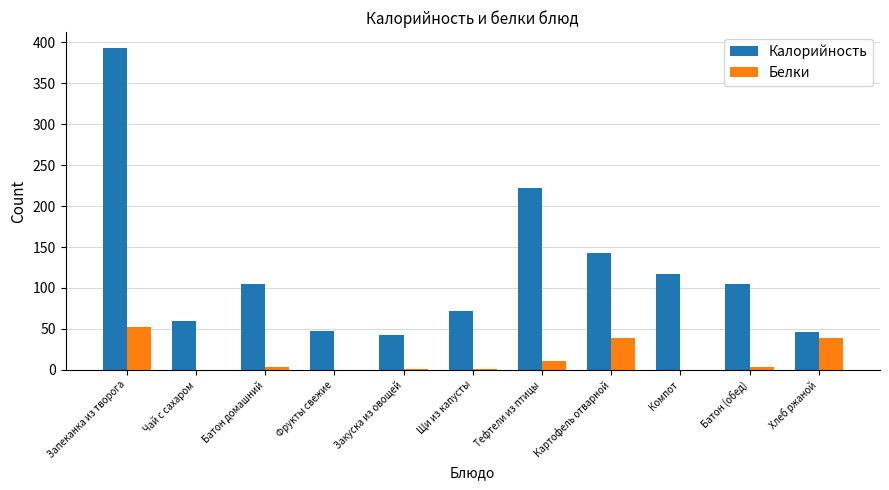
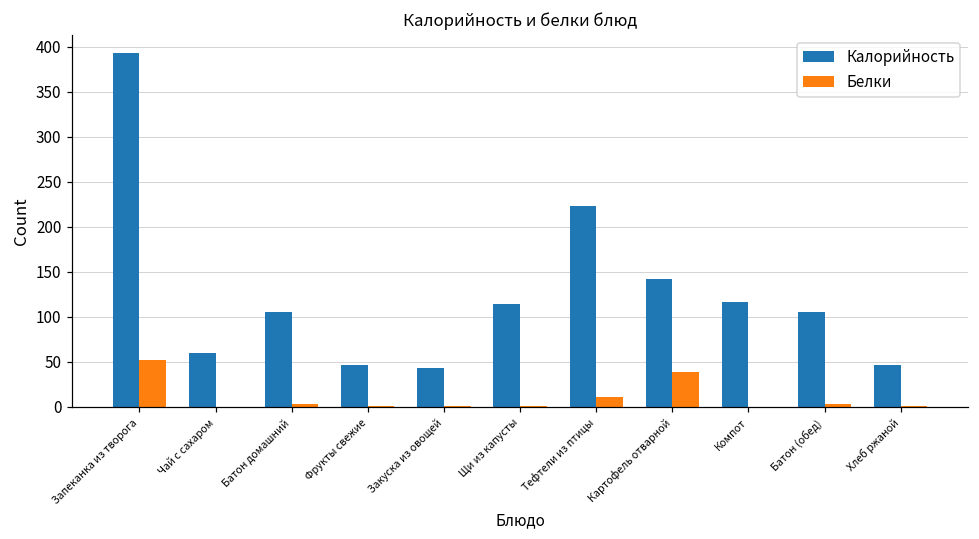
Калорийность, Щи из капусты: 70 -> 110
Белки, Хлеб ржаной: 40 -> 0
